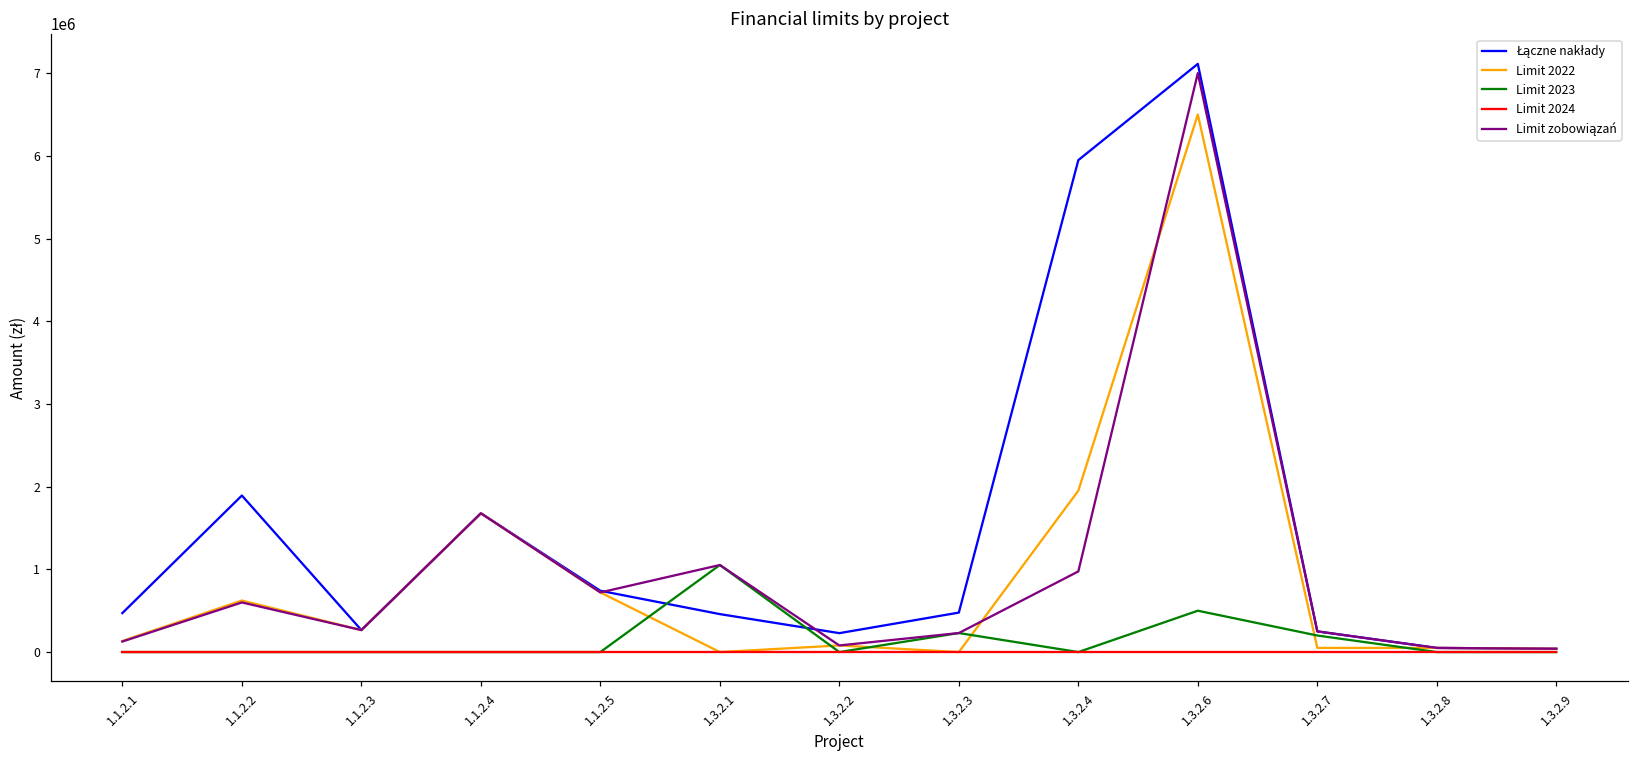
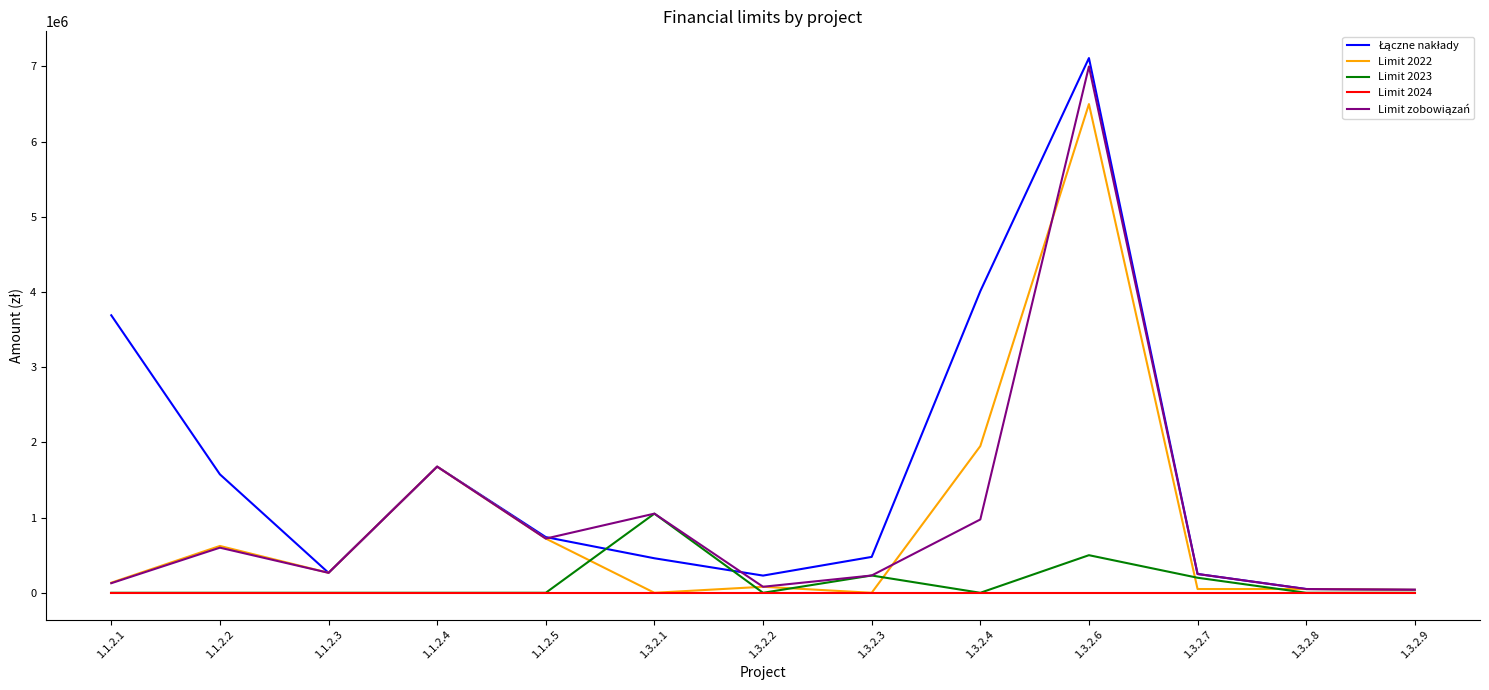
Łączne nakłady, 1.1.2.1: 500000 -> 3700000
Łączne nakłady, 1.1.2.2: 1900000 -> 1600000
Łączne nakłady, 1.3.2.4: 5900000 -> 4000000
